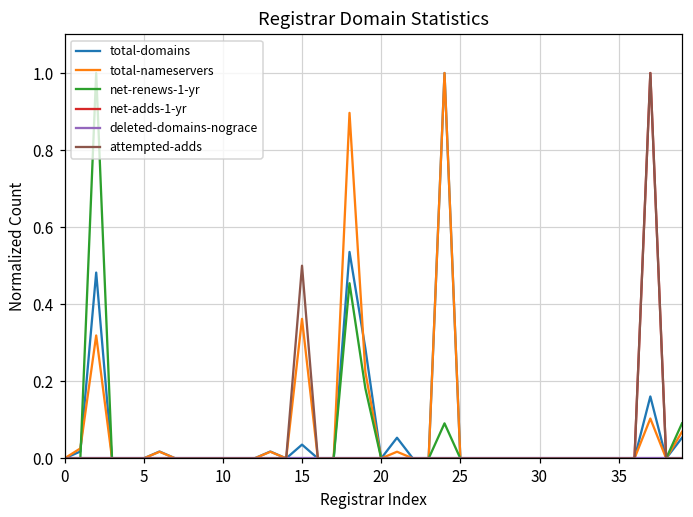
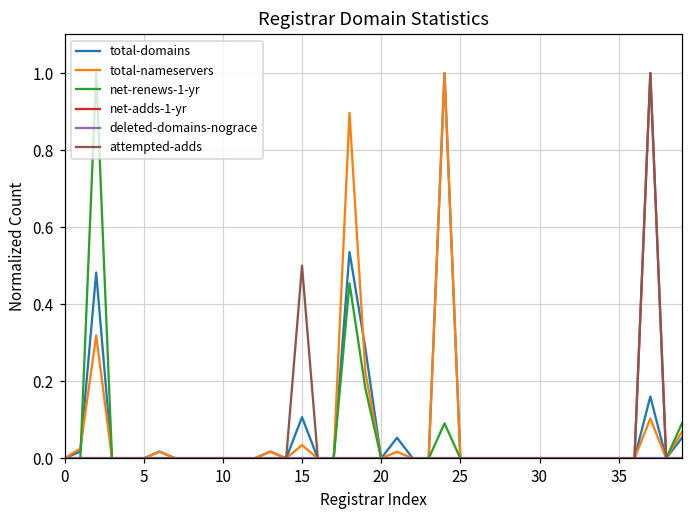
total-domains, 15: 0.04 -> 0.11
total-nameservers, 15: 0.36 -> 0.03
